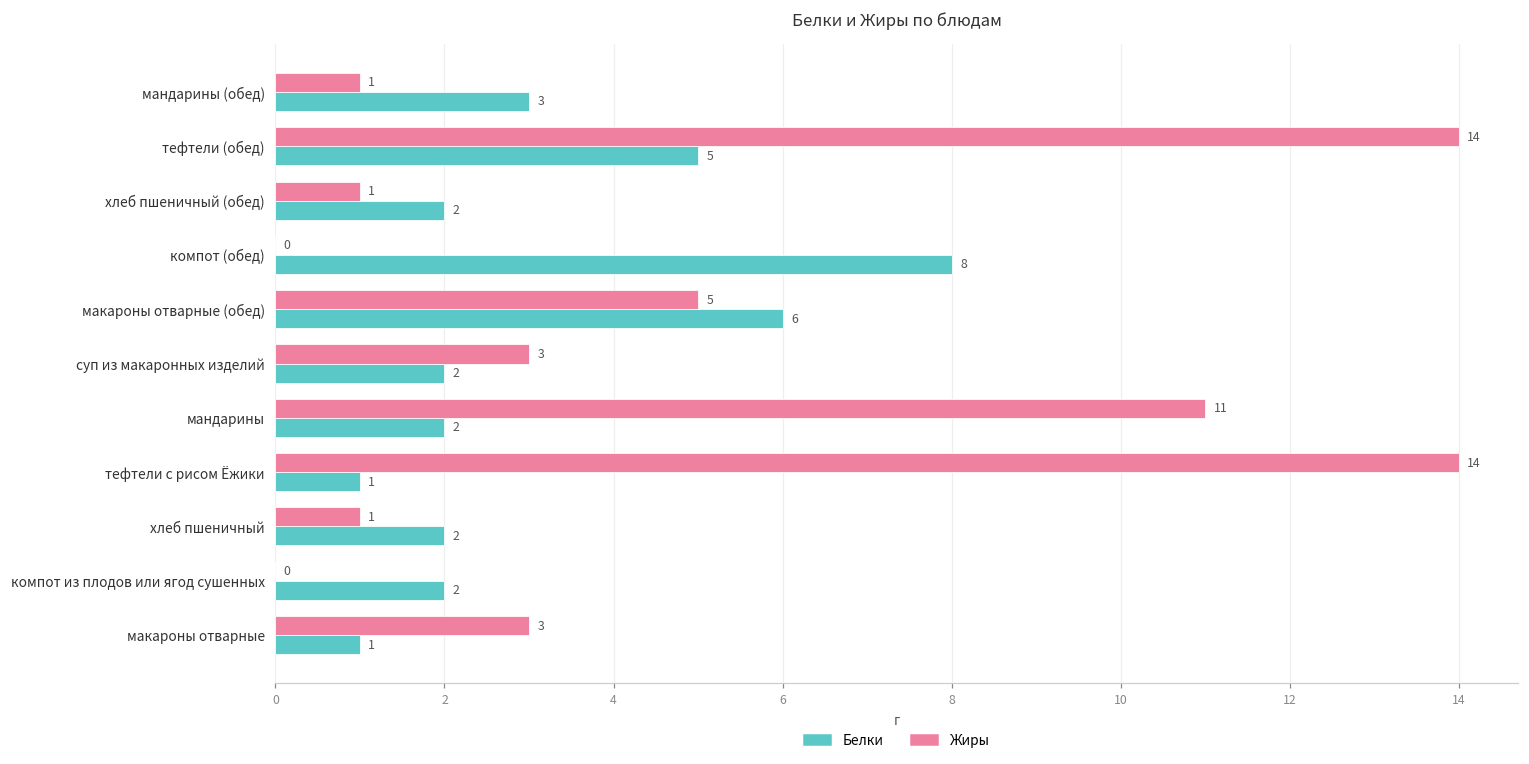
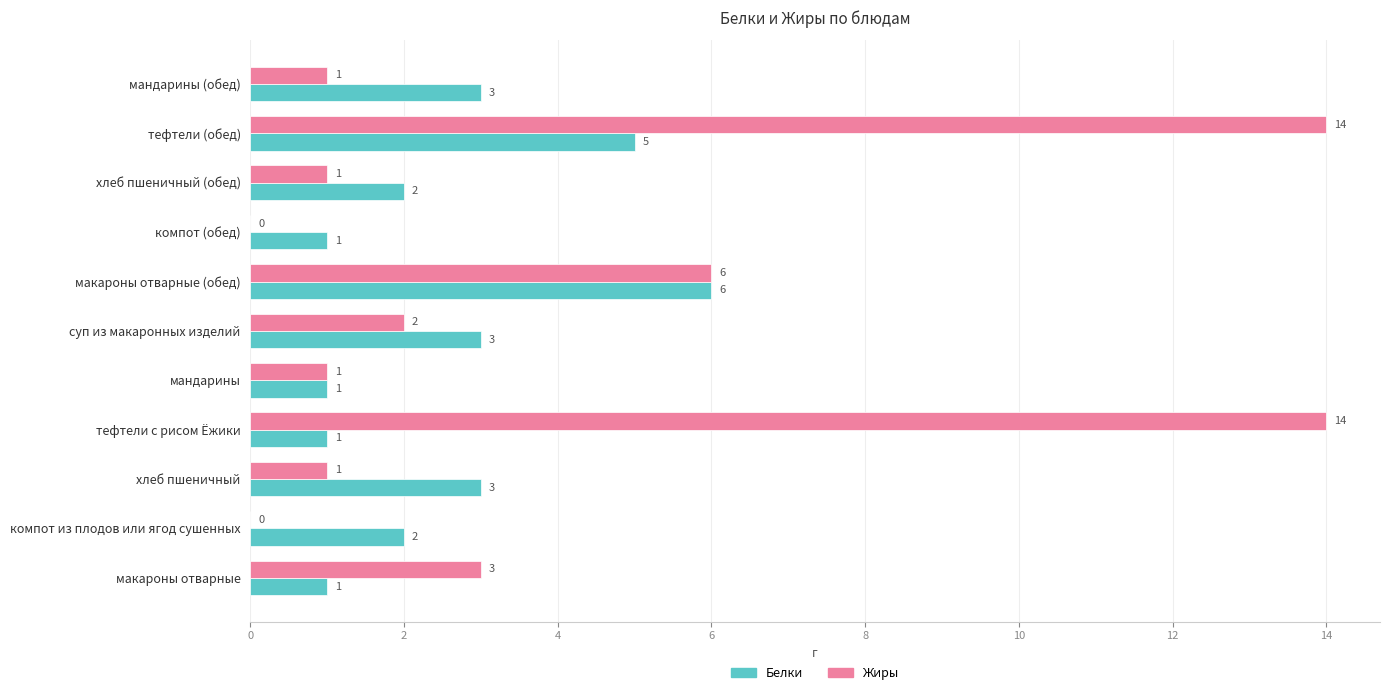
Белки, компот (обед): 8 -> 1
Жиры, макароны отварные (обед): 5 -> 6
Жиры, суп из макаронных изделий: 3 -> 2
Белки, суп из макаронных изделий: 2 -> 3
Жиры, мандарины: 11 -> 1
Белки, мандарины: 2 -> 1
Белки, хлеб пшеничный: 2 -> 3
